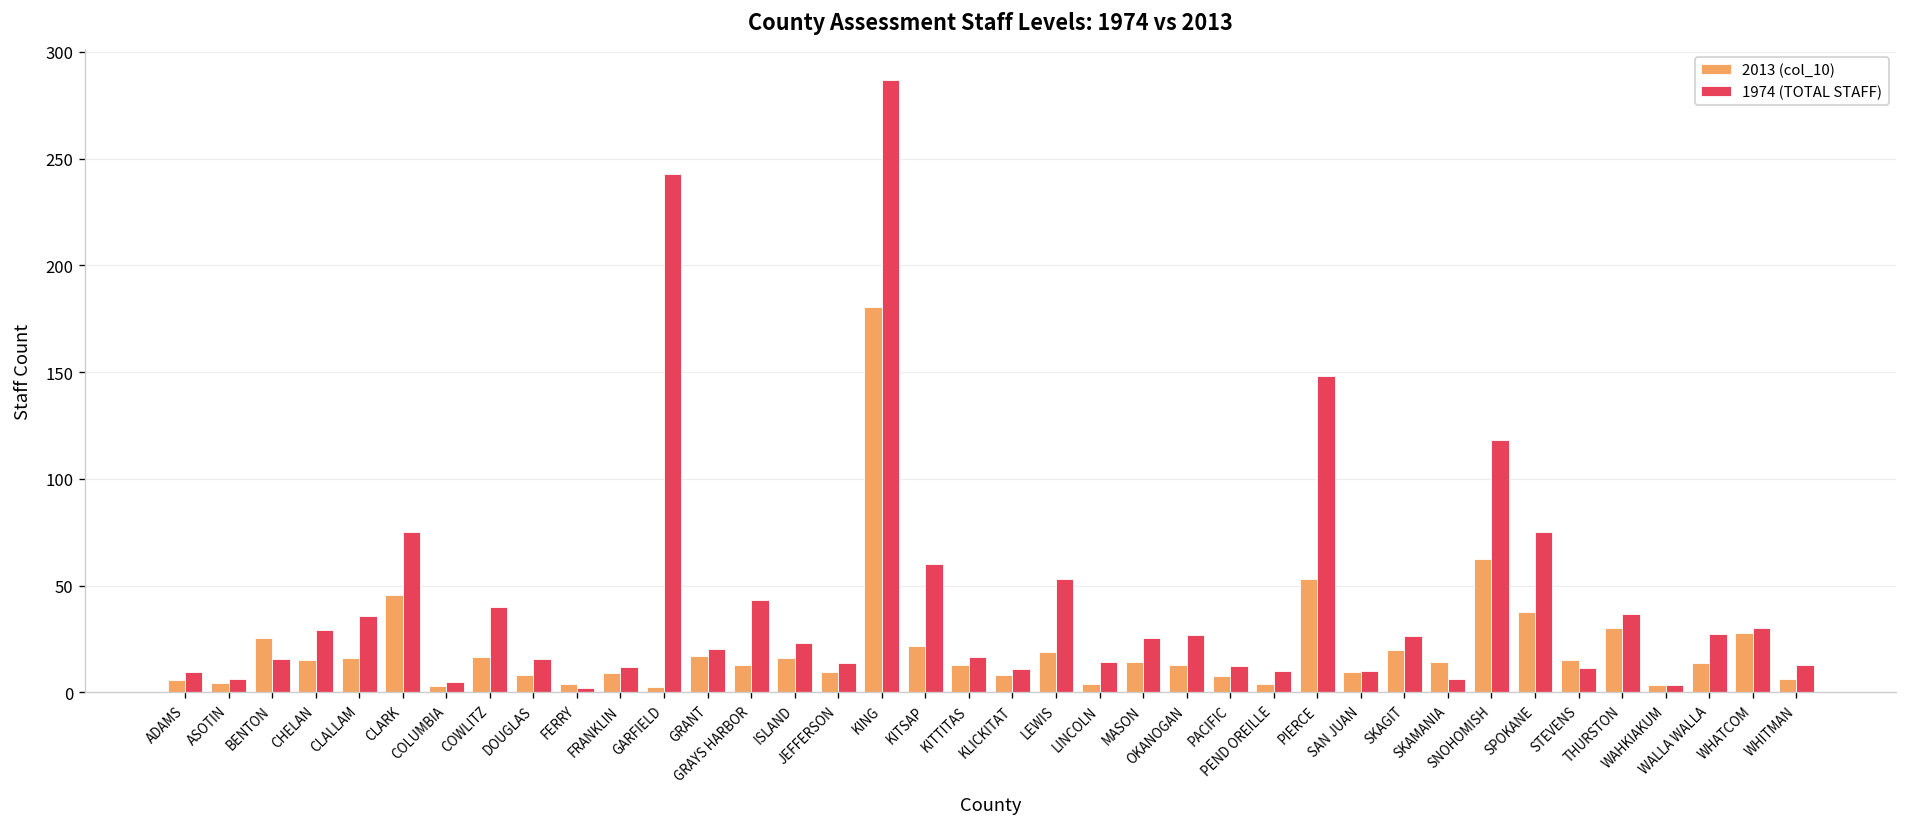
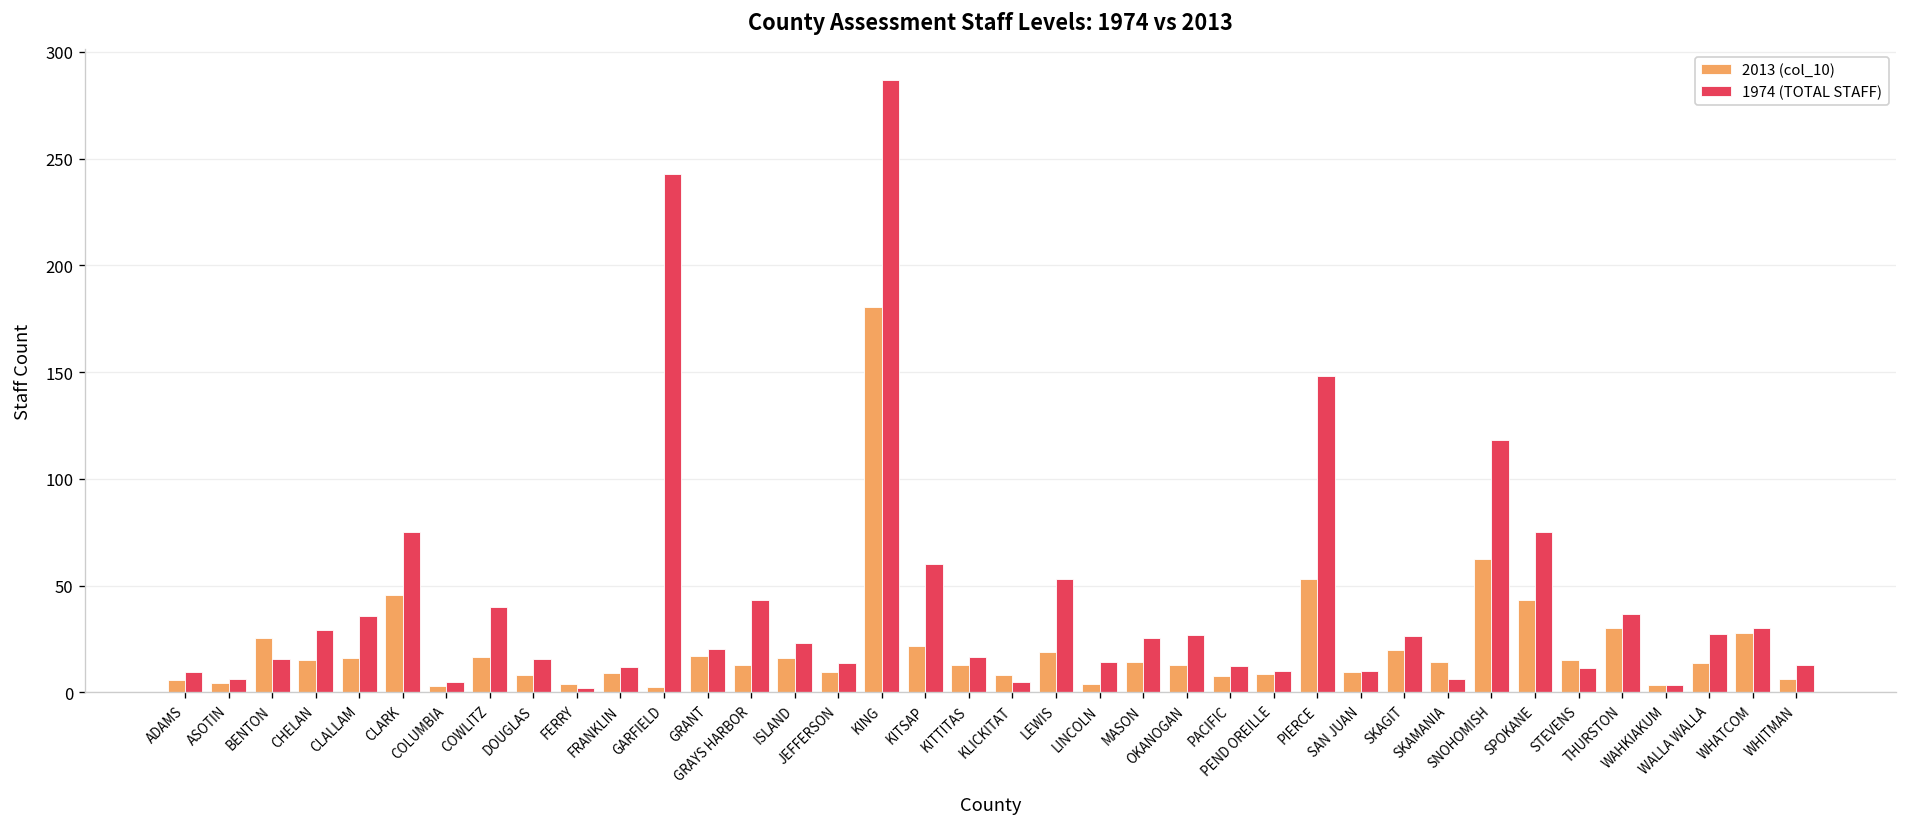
1974 (TOTAL STAFF), KLICKITAT: 11 -> 5
2013 (col_10), PEND OREILLE: 4 -> 9
2013 (col_10), SPOKANE: 38 -> 43
